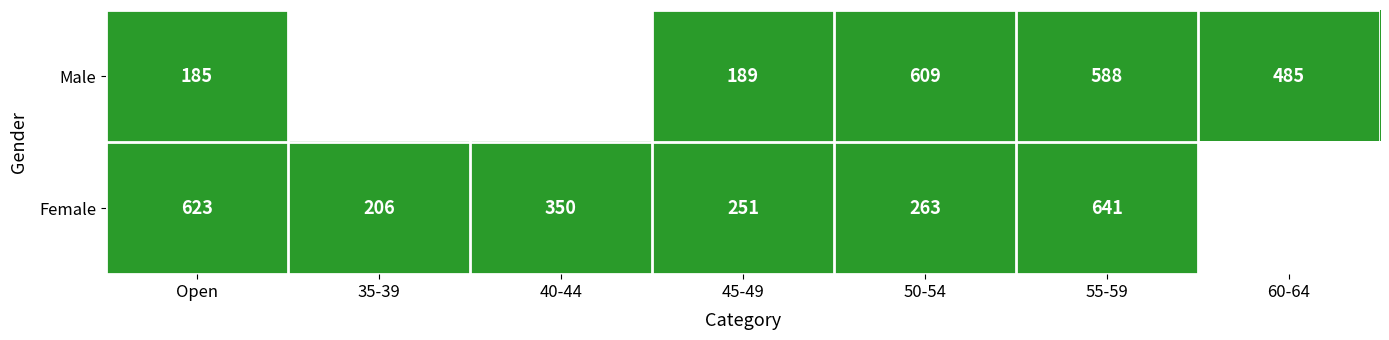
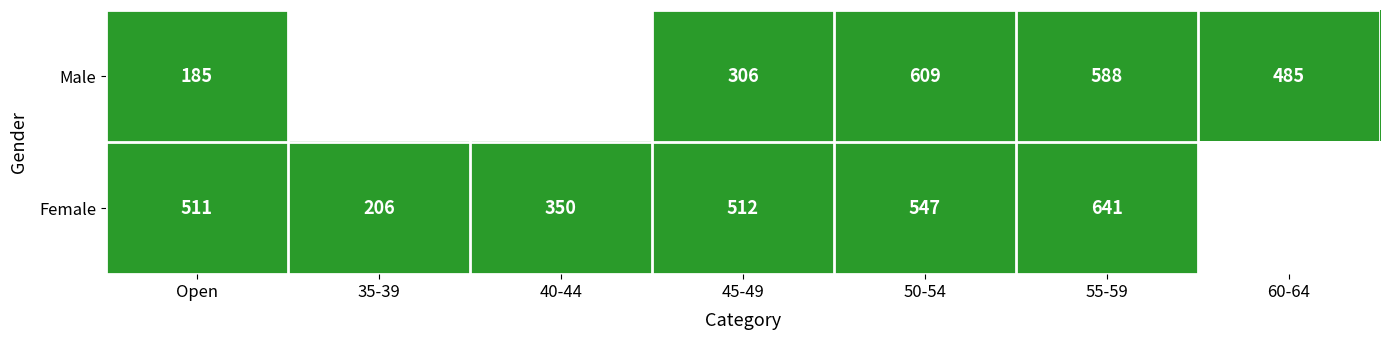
Male, 45-49: 189 -> 306
Female, Open: 623 -> 511
Female, 45-49: 251 -> 512
Female, 50-54: 263 -> 547
